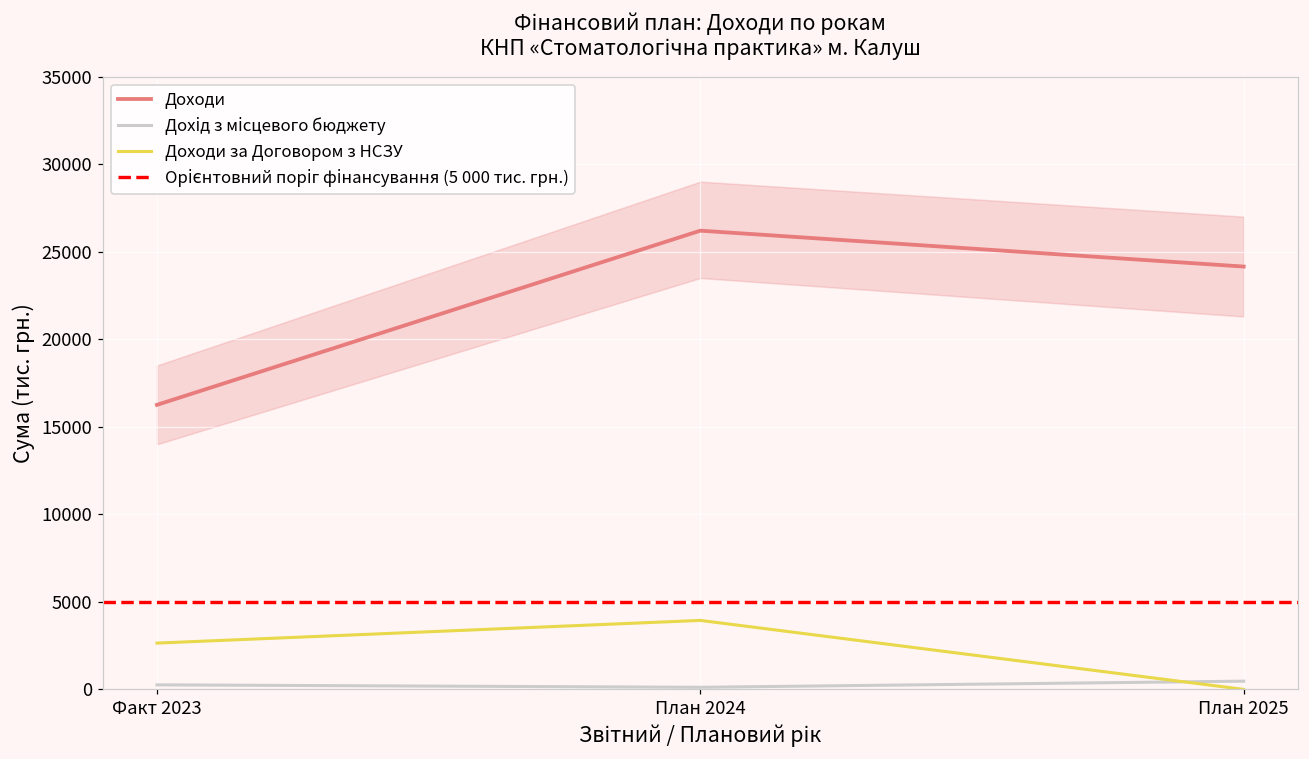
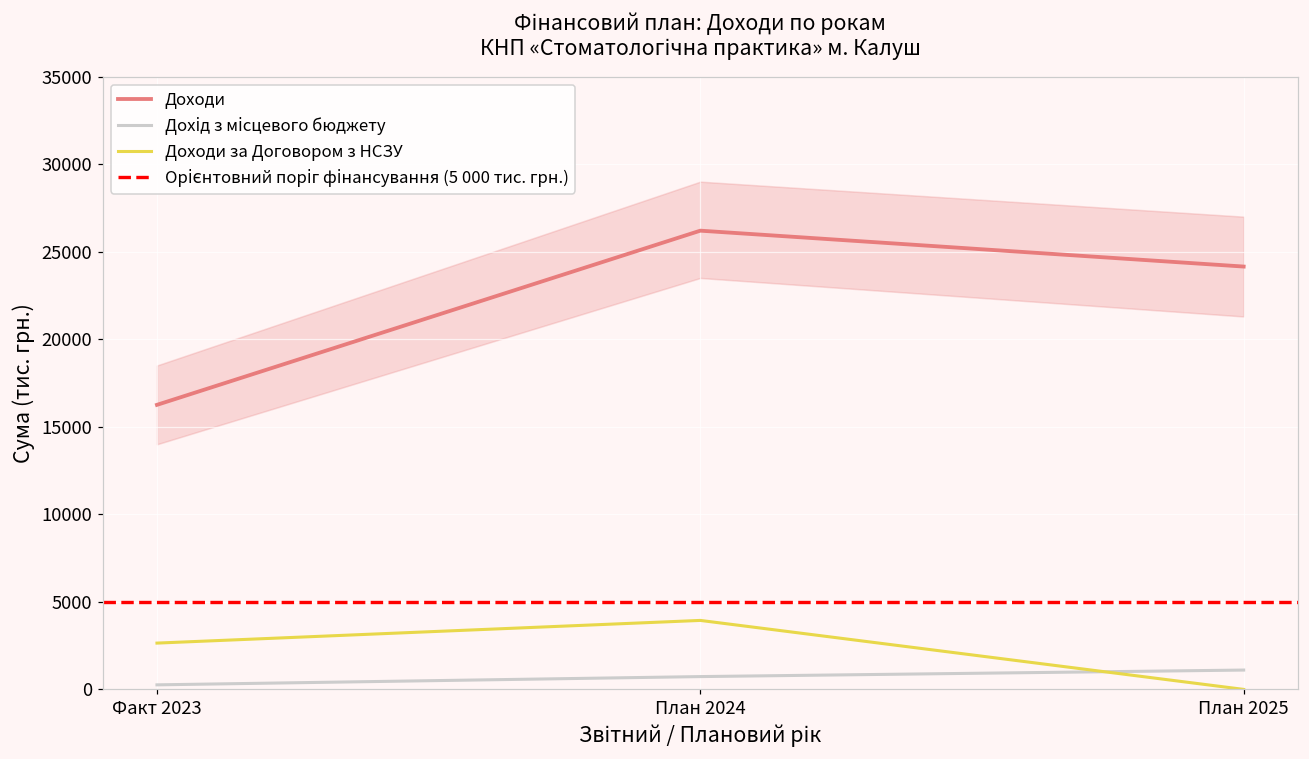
Дохід з місцевого бюджету, План 2024: 100 -> 700
Дохід з місцевого бюджету, План 2025: 500 -> 1100
